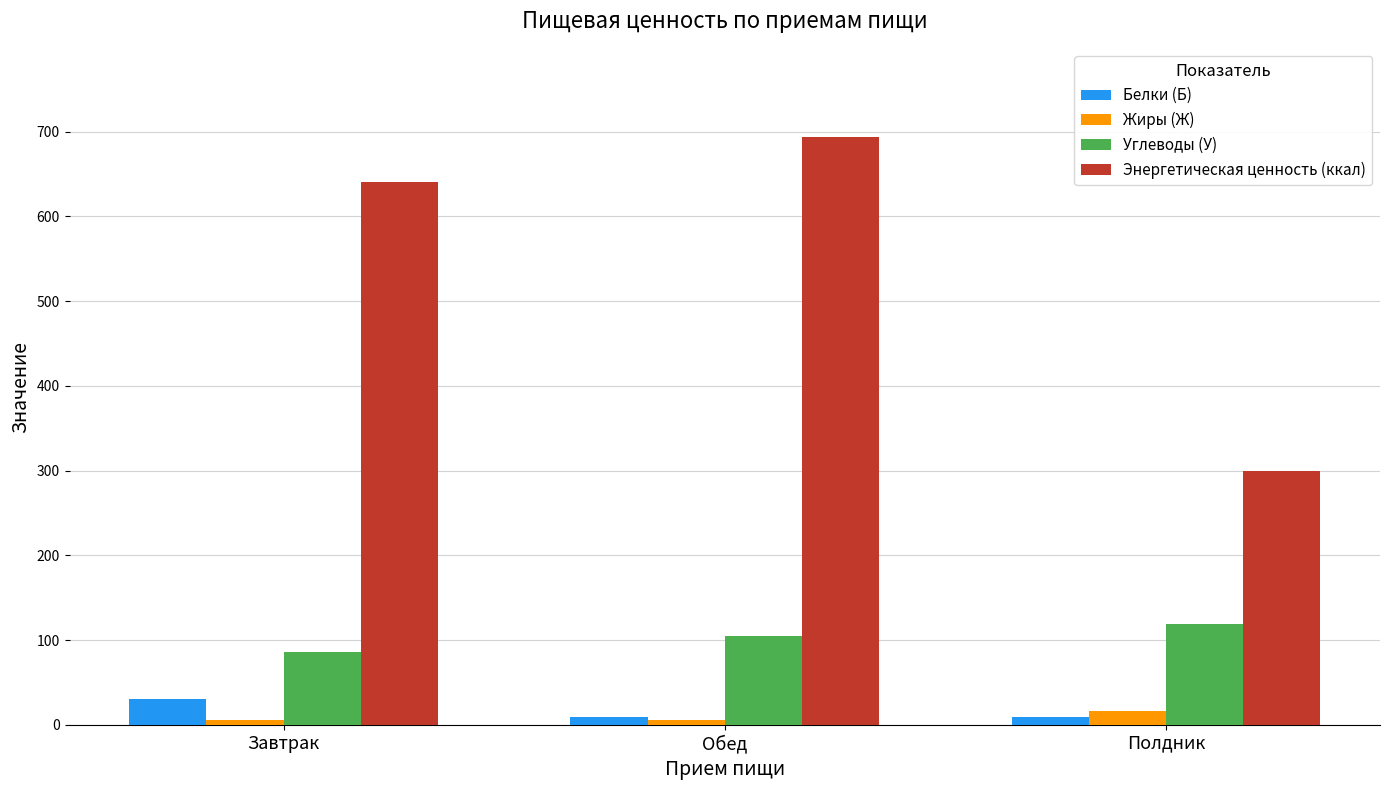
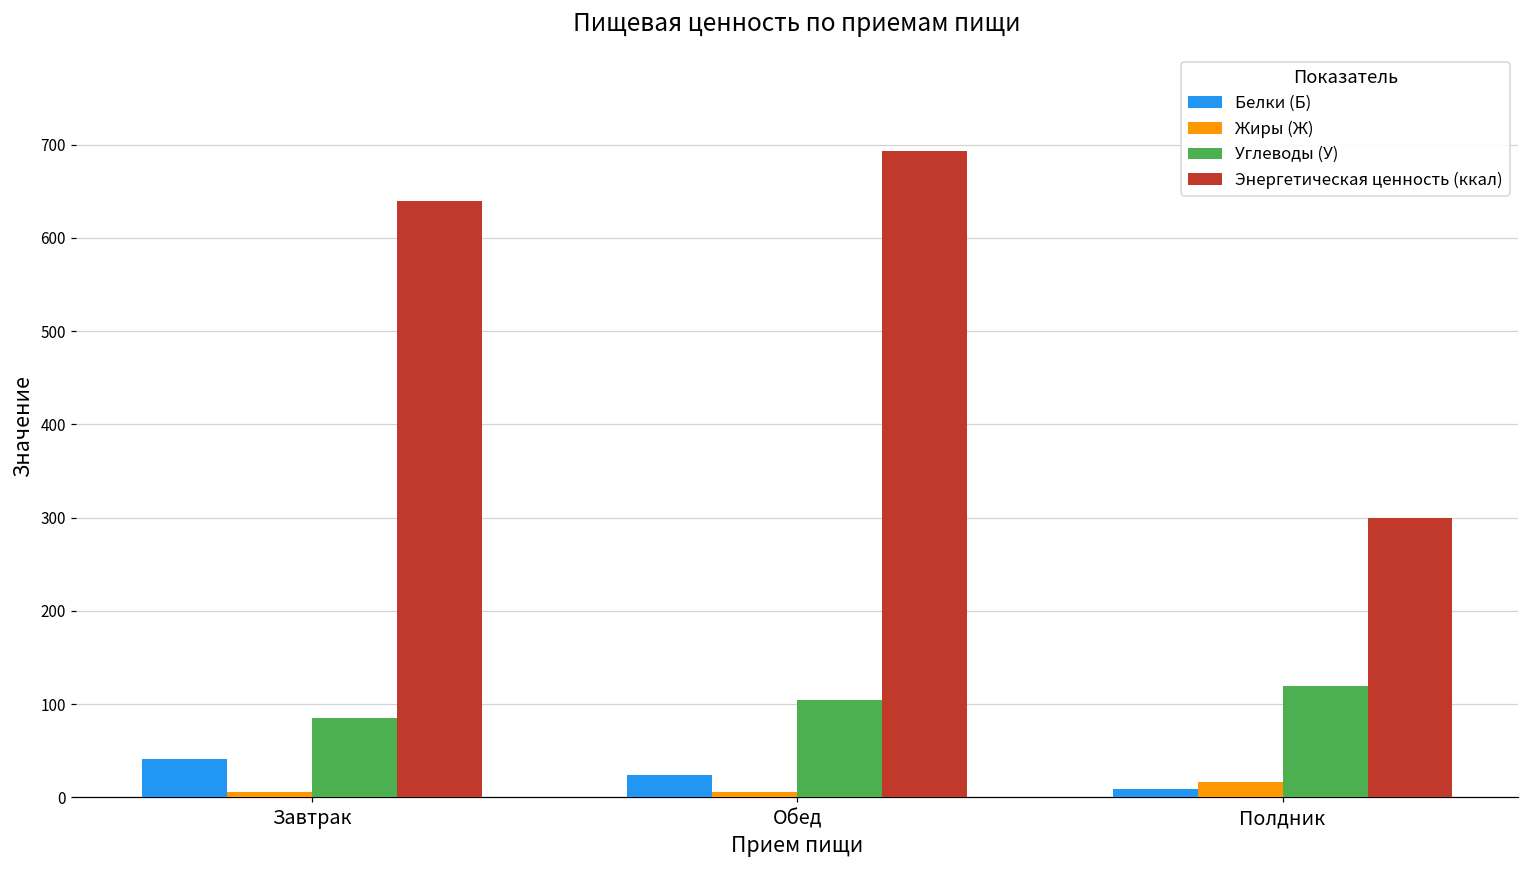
Белки (Б), Завтрак: 30 -> 40
Белки (Б), Обед: 10 -> 20
